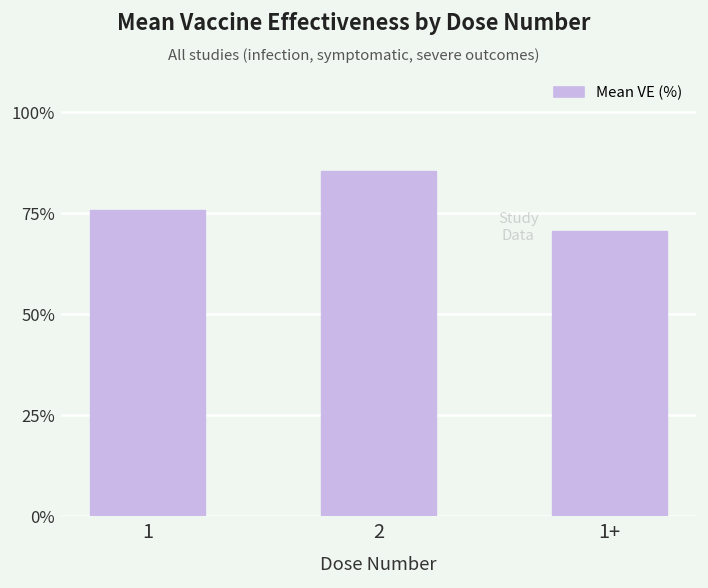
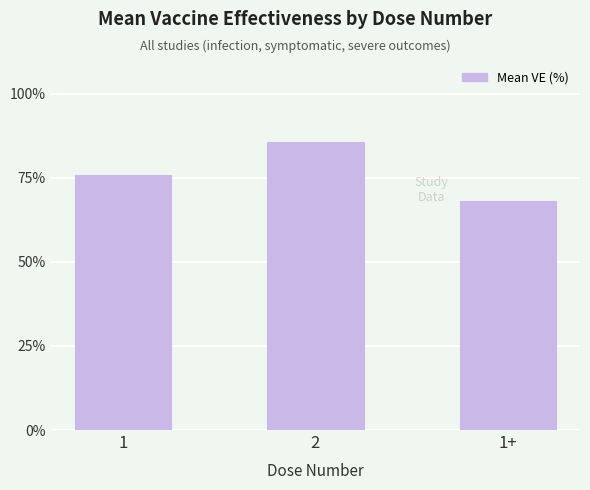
1+: 71% -> 68%
